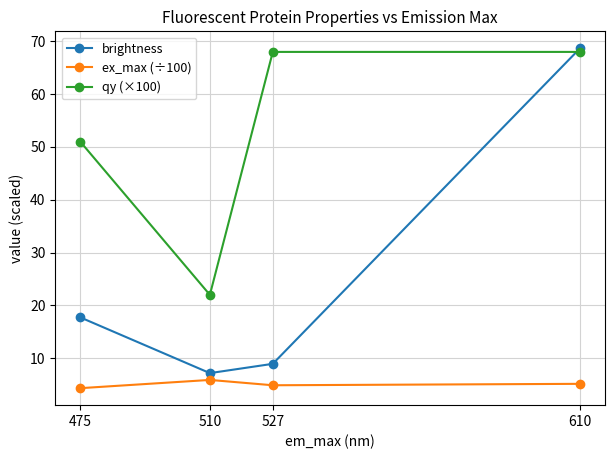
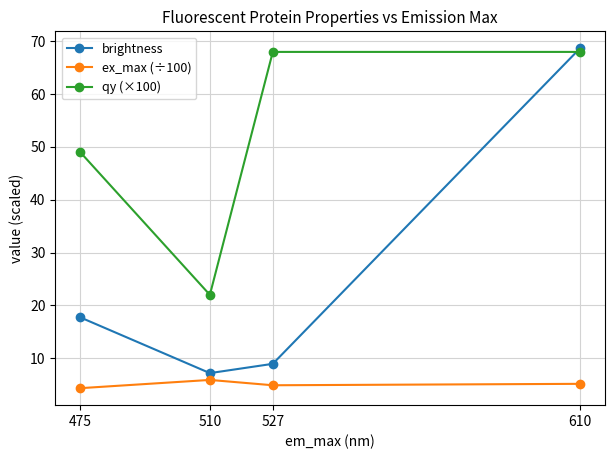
qy (×100), 475: 51 -> 49
